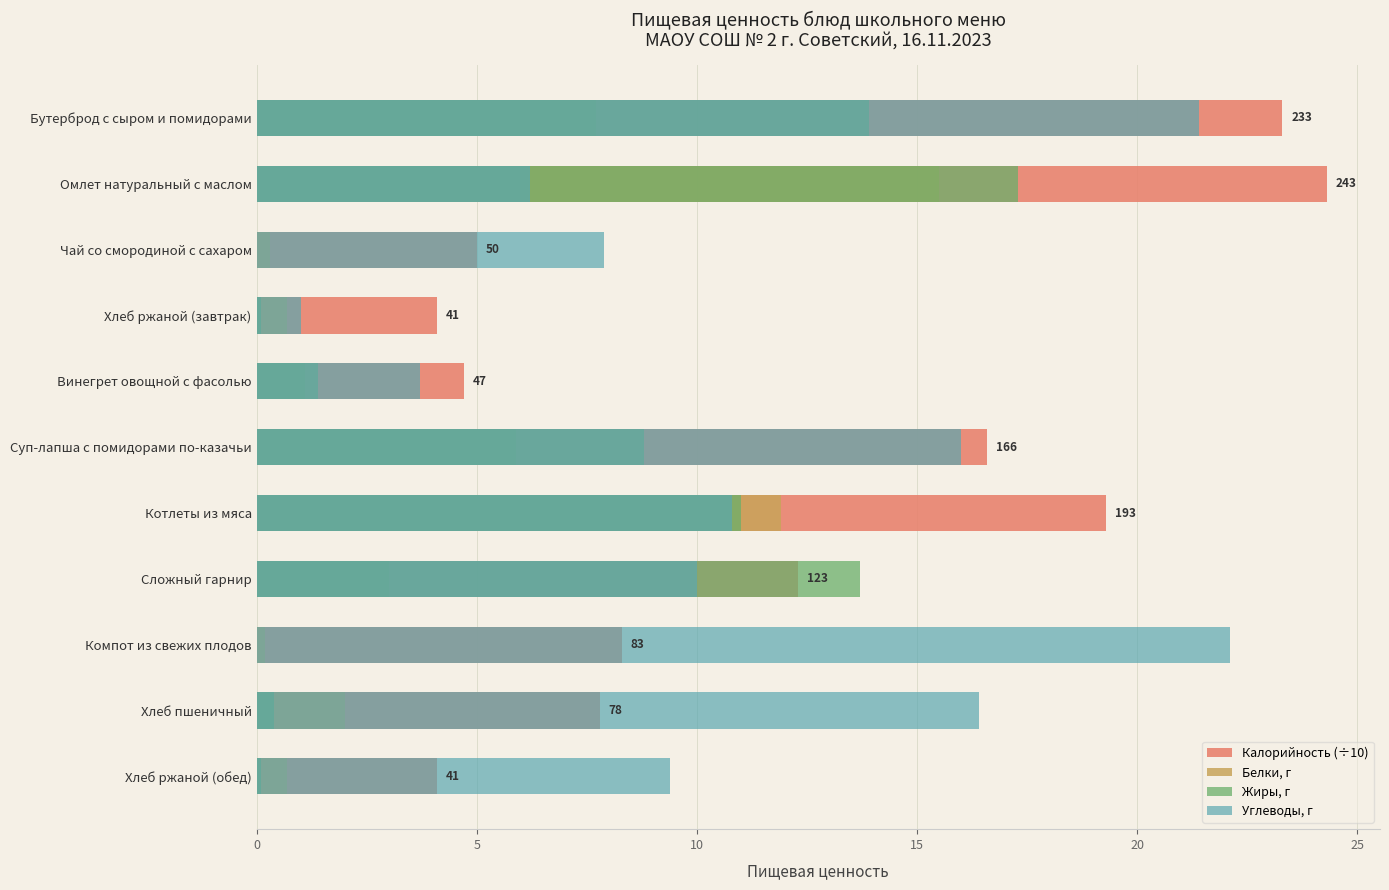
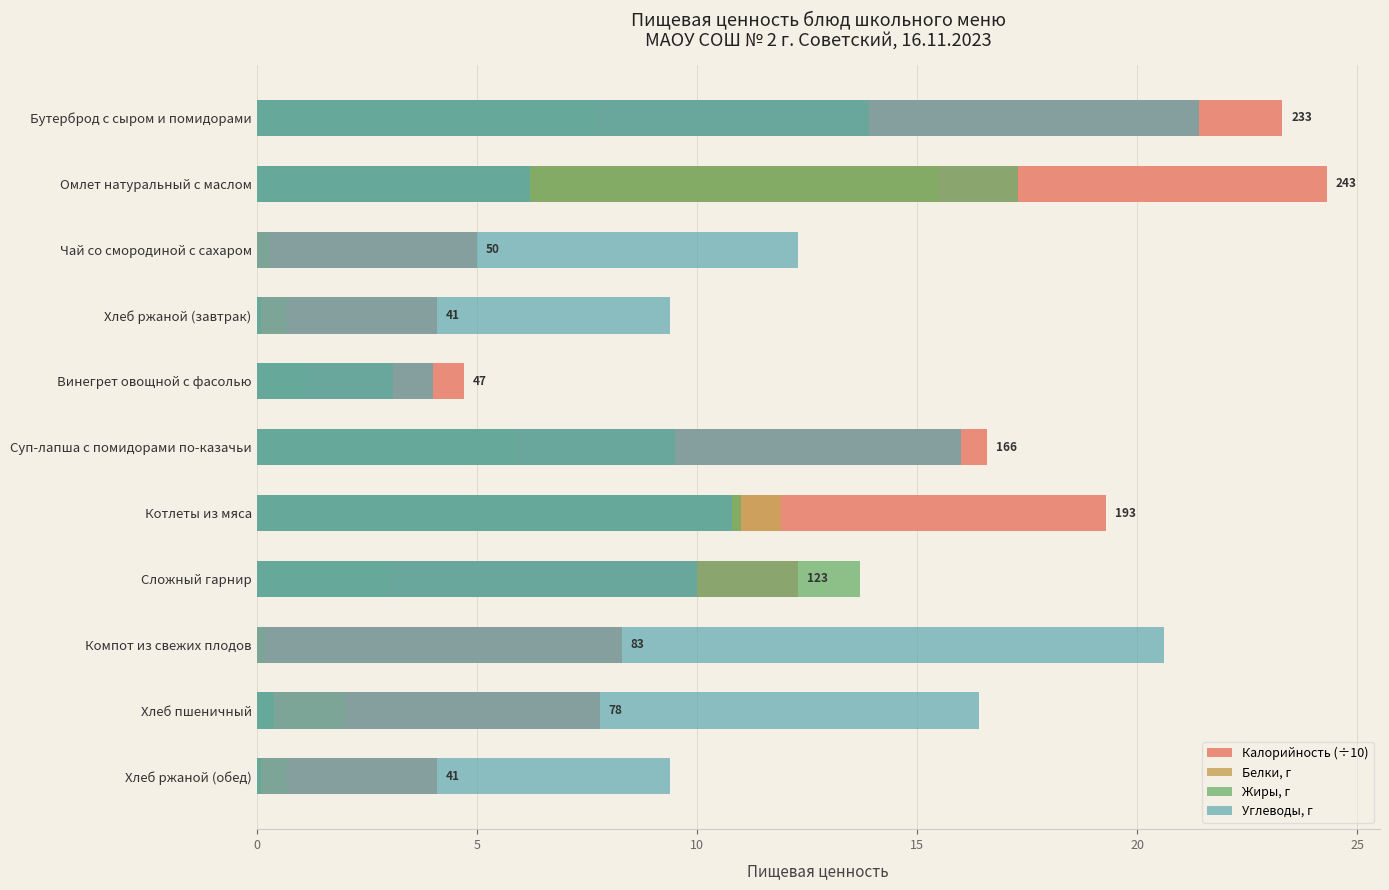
Углеводы, г, Чай со смородиной с сахаром: 7.9 -> 12.3
Углеводы, г, Хлеб ржаной (завтрак): 1.0 -> 9.4
Жиры, г, Винегрет овощной с фасолью: 1.4 -> 3.1
Углеводы, г, Винегрет овощной с фасолью: 3.7 -> 4.0
Жиры, г, Суп-лапша с помидорами по-казачьи: 8.8 -> 9.5
Углеводы, г, Компот из свежих плодов: 22.1 -> 20.6
